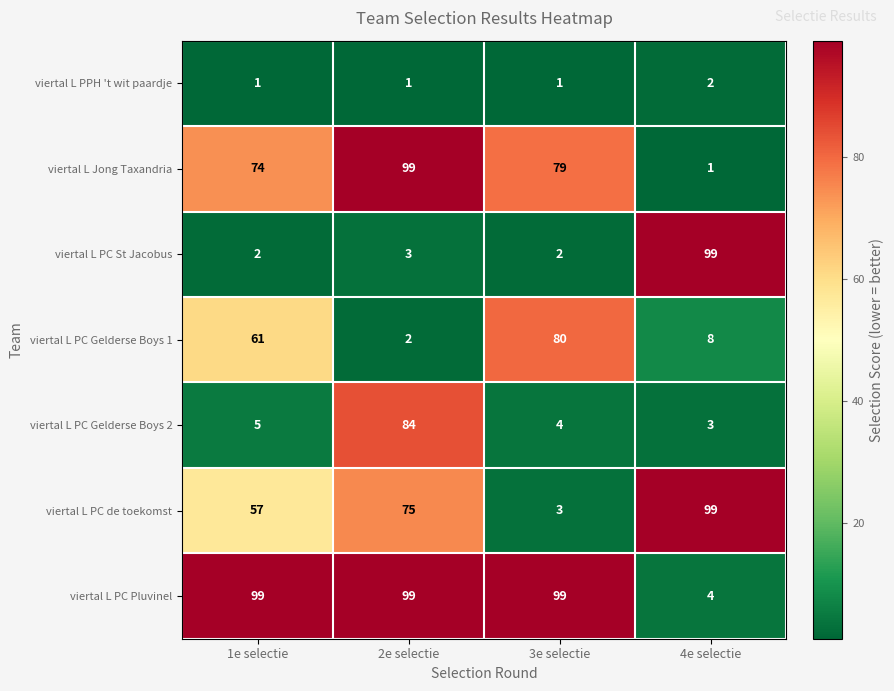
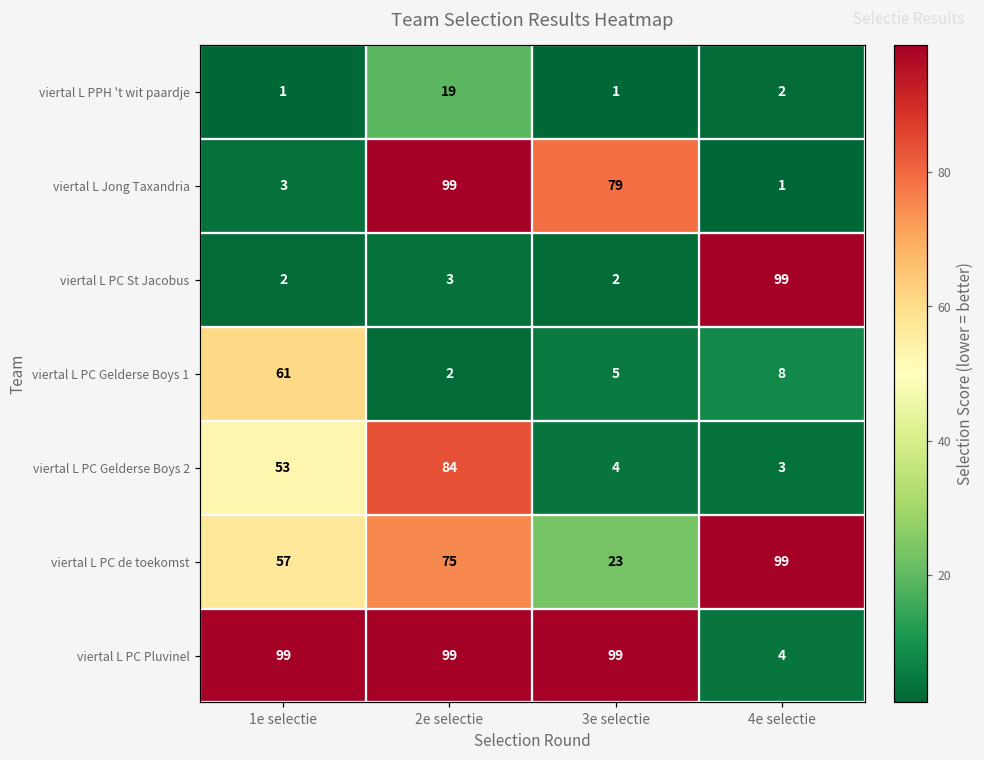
viertal L PPH 't wit paardje, 2e selectie: 1 -> 19
viertal L Jong Taxandria, 1e selectie: 74 -> 3
viertal L PC Gelderse Boys 1, 3e selectie: 80 -> 5
viertal L PC Gelderse Boys 2, 1e selectie: 5 -> 53
viertal L PC de toekomst, 3e selectie: 3 -> 23
